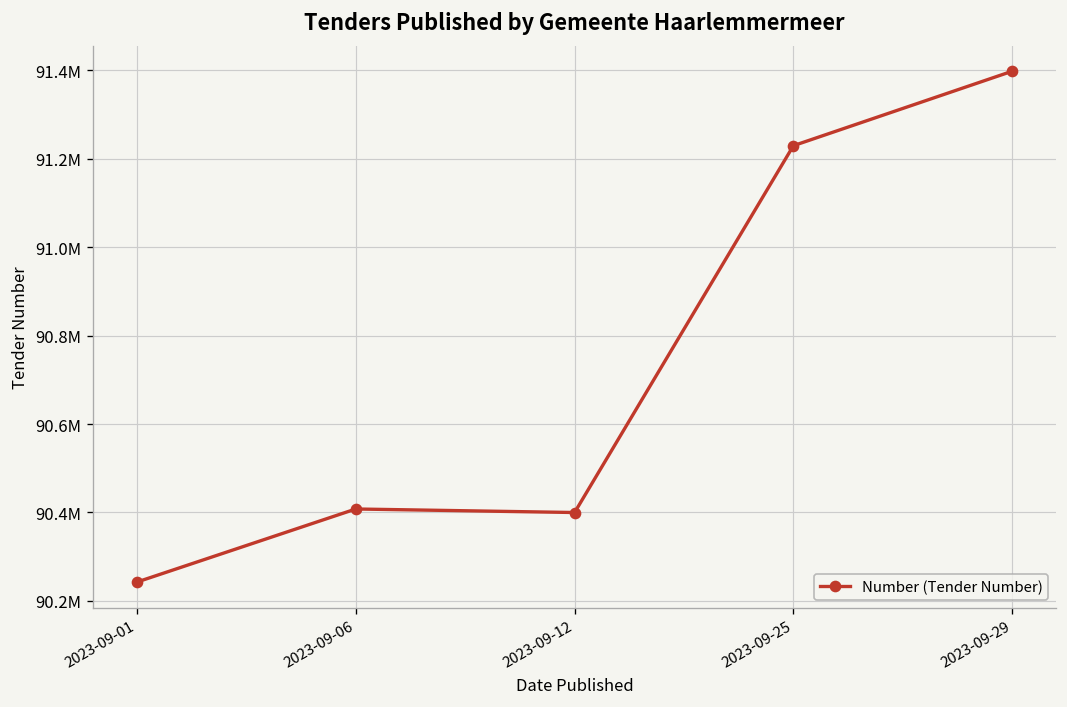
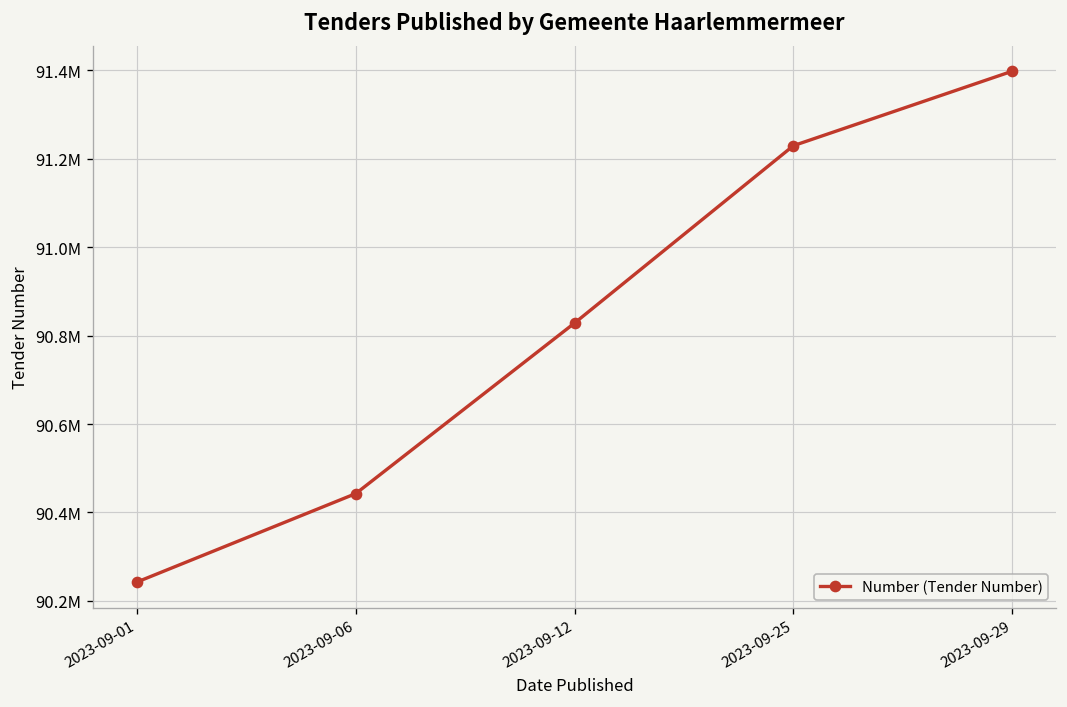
2023-09-06: 90410000 -> 90440000
2023-09-12: 90400000 -> 90830000
